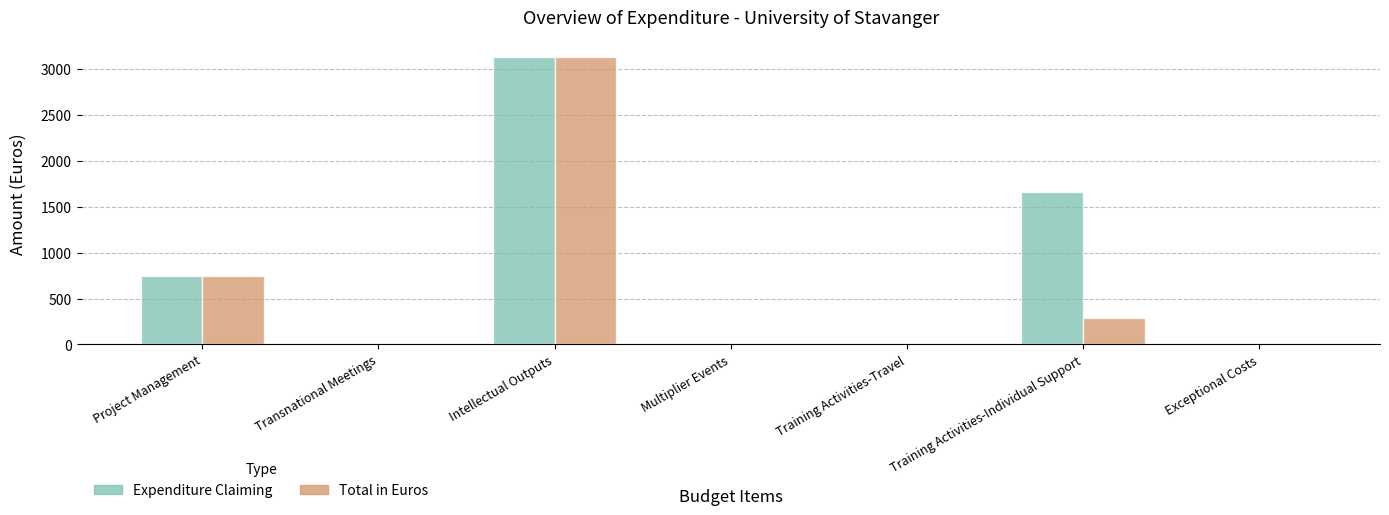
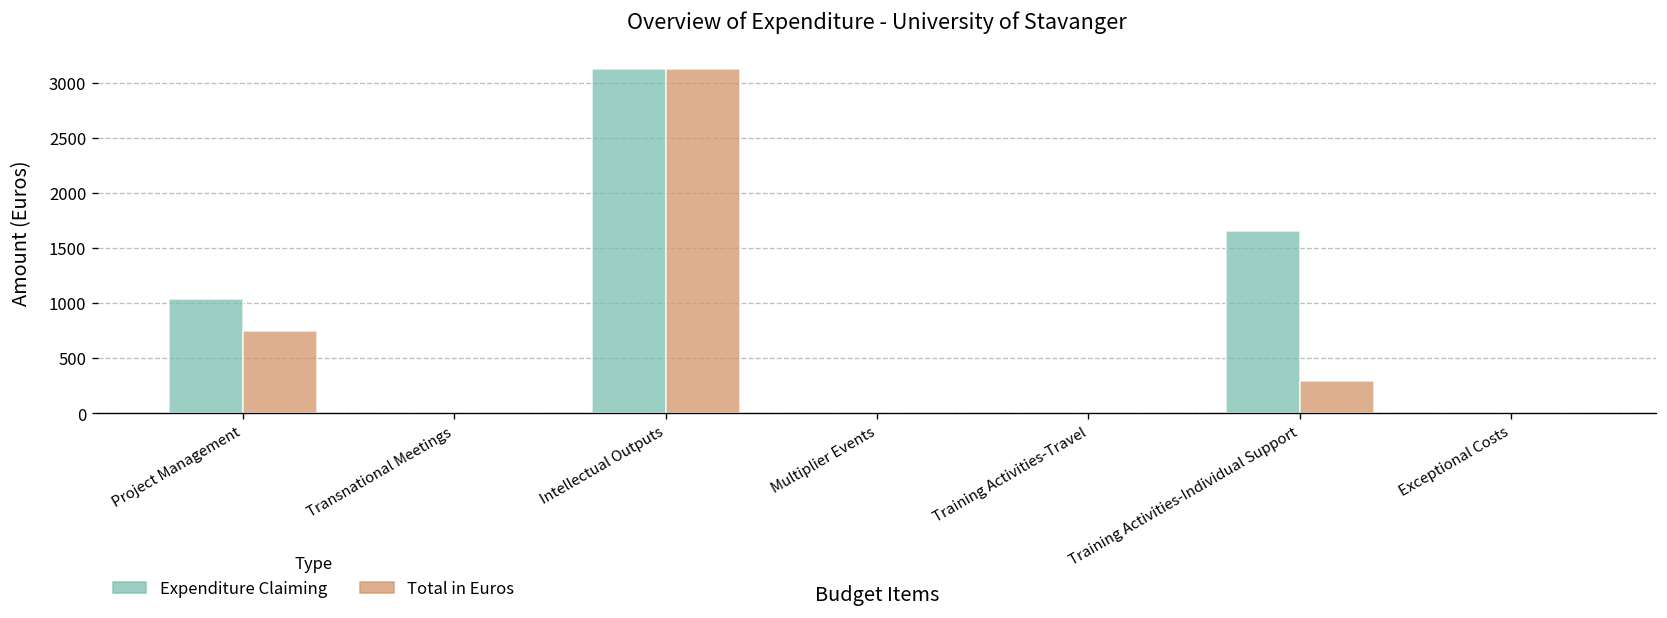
Expenditure Claiming, Project Management: 800 -> 1000
